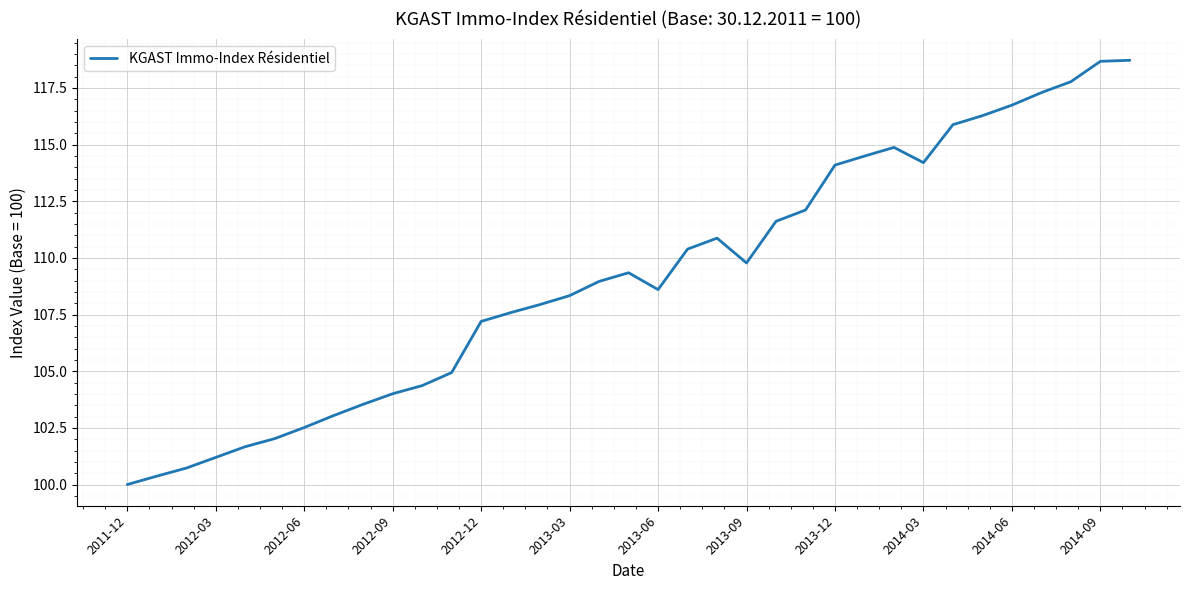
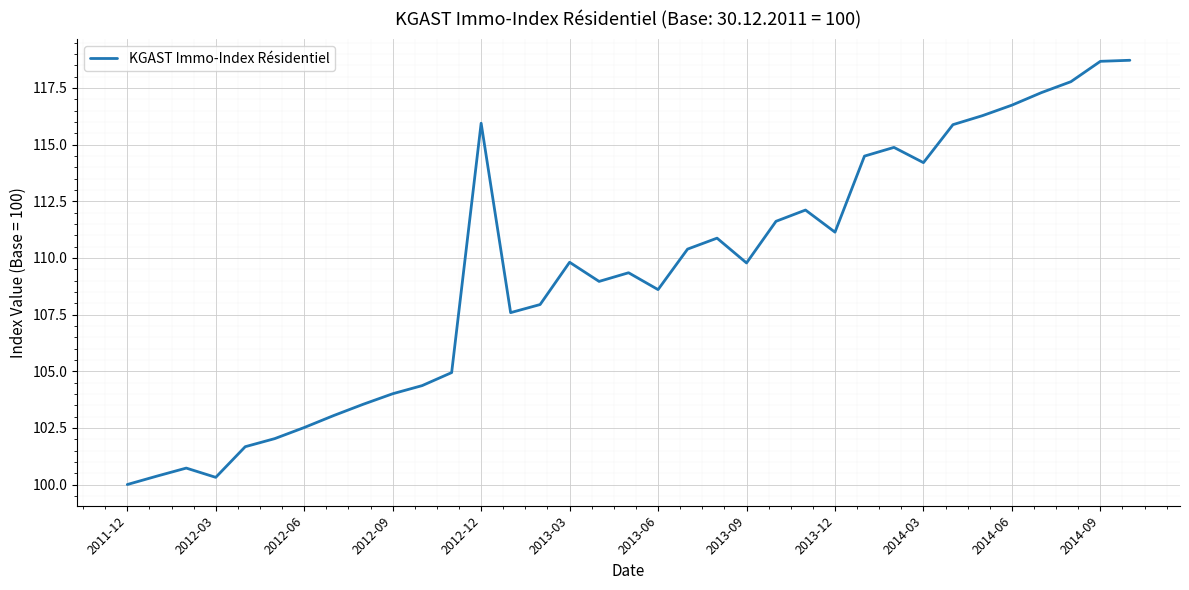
2012-03: 101.2 -> 100.3
2012-12: 107.2 -> 115.9
2013-03: 108.3 -> 109.8
2013-12: 114.1 -> 111.1
